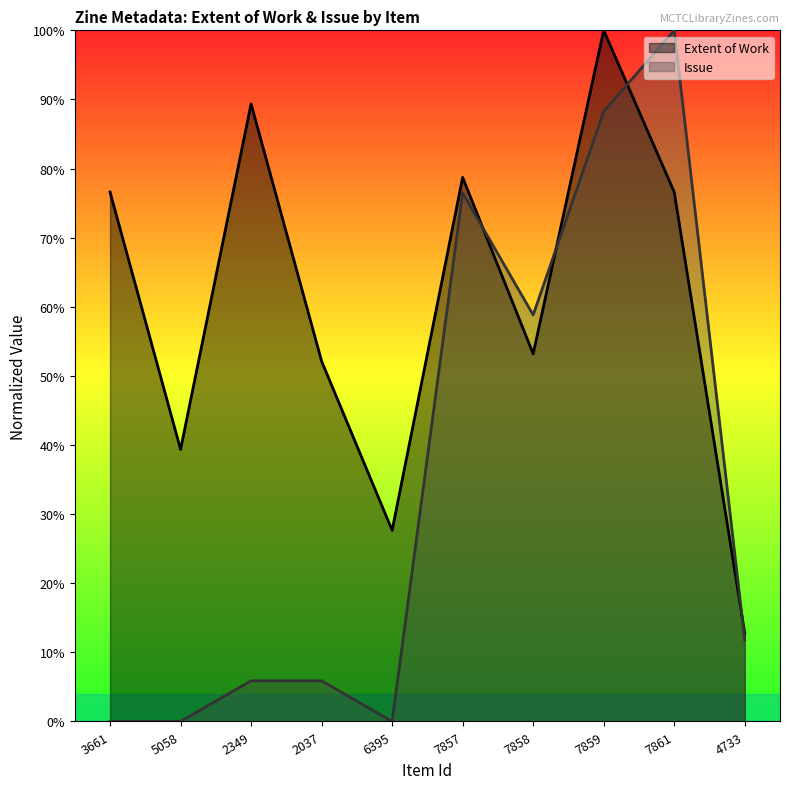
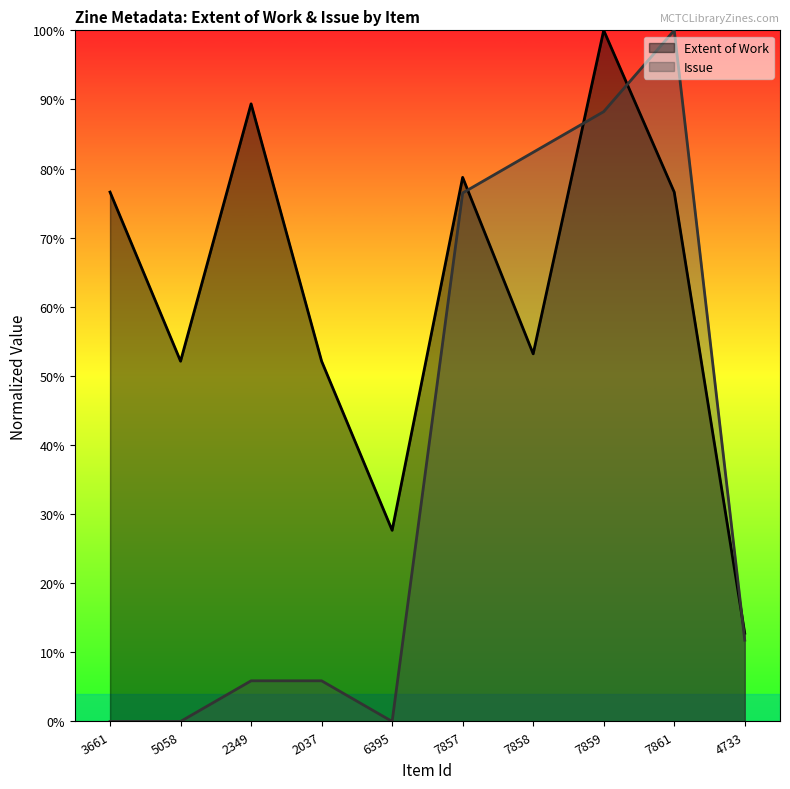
Extent of Work, 5058: 39% -> 52%
Issue, 7858: 59% -> 82%
